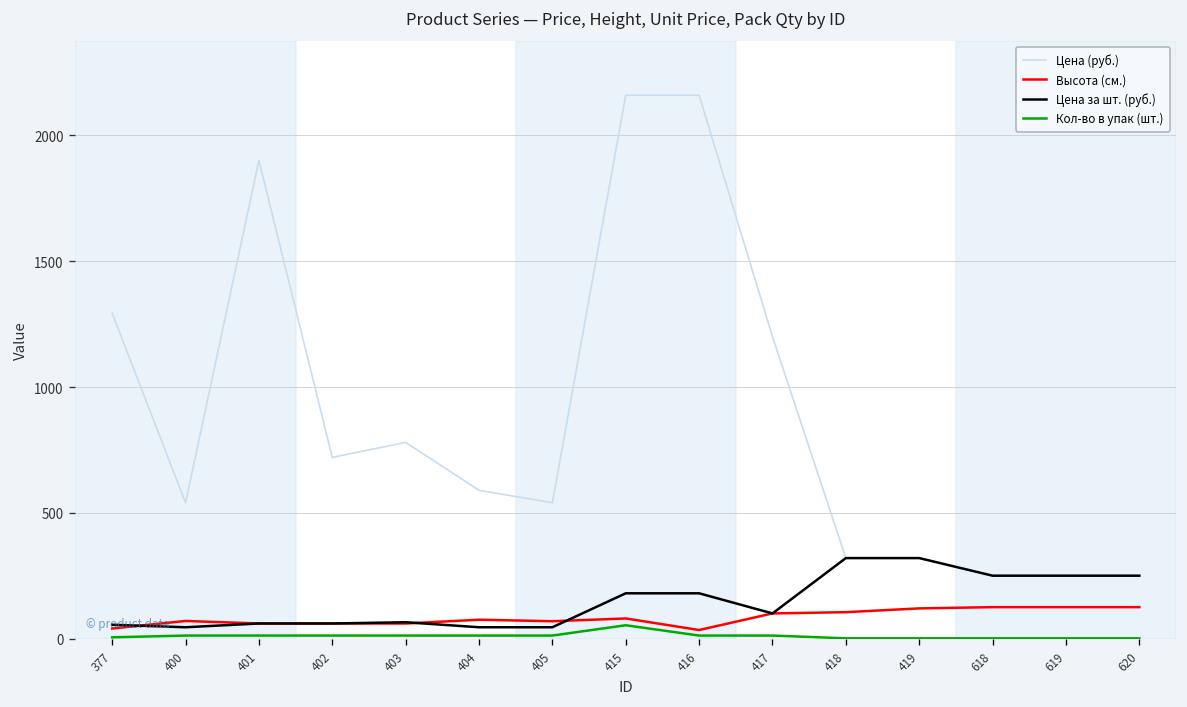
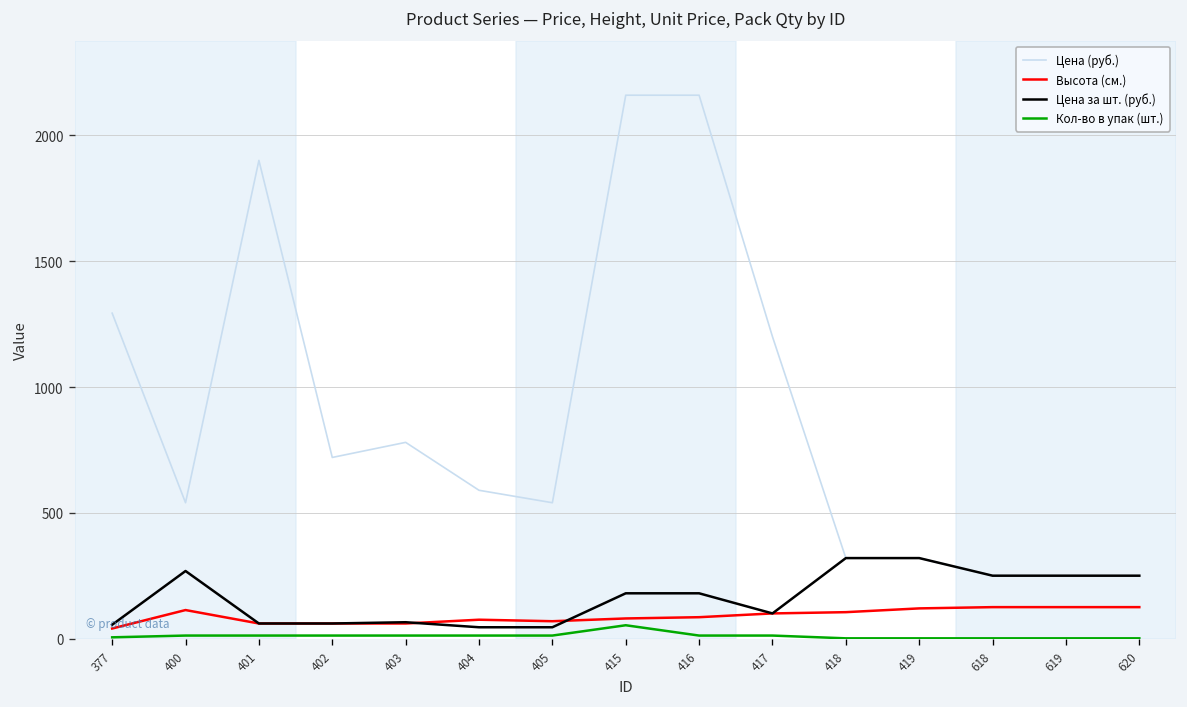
Высота (см.), 400: 70 -> 110
Цена за шт. (руб.), 400: 50 -> 270
Высота (см.), 416: 30 -> 90
